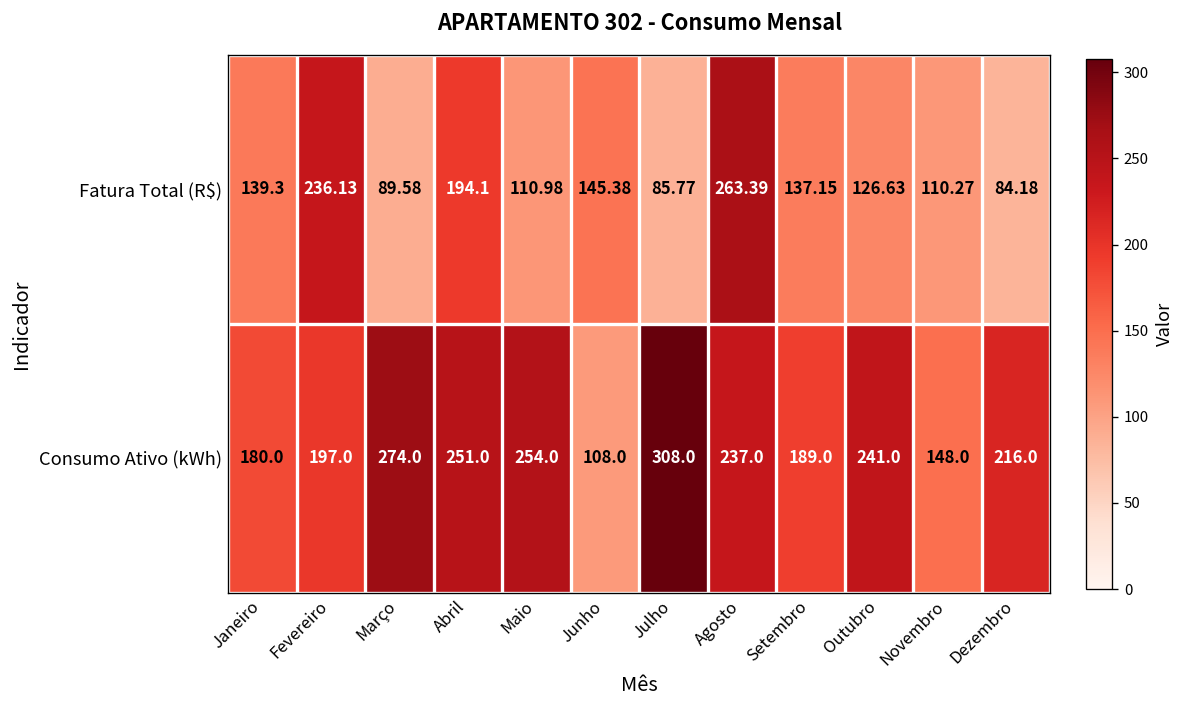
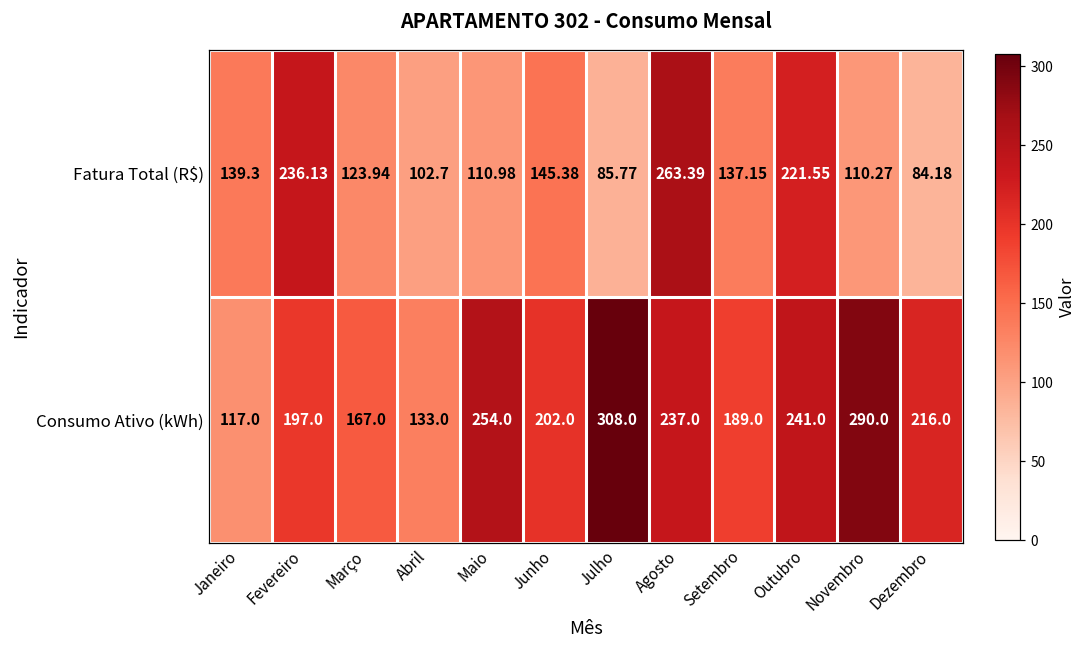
Fatura Total (R$), Março: 89.58 -> 123.94
Fatura Total (R$), Abril: 194.1 -> 102.7
Fatura Total (R$), Outubro: 126.63 -> 221.55
Consumo Ativo (kWh), Janeiro: 180.0 -> 117.0
Consumo Ativo (kWh), Março: 274.0 -> 167.0
Consumo Ativo (kWh), Abril: 251.0 -> 133.0
Consumo Ativo (kWh), Junho: 108.0 -> 202.0
Consumo Ativo (kWh), Novembro: 148.0 -> 290.0
